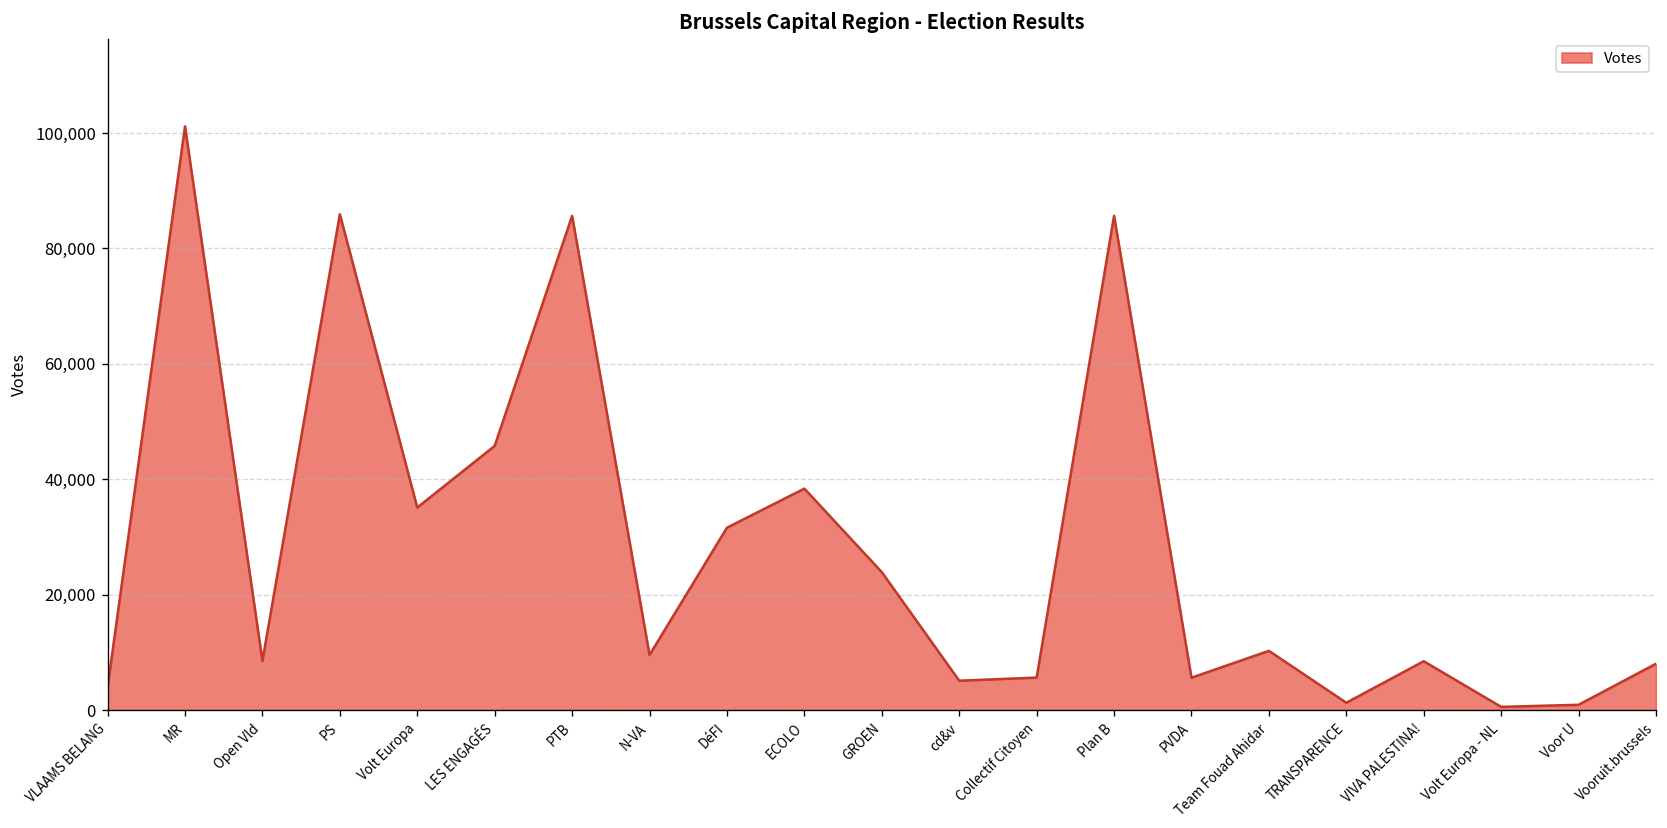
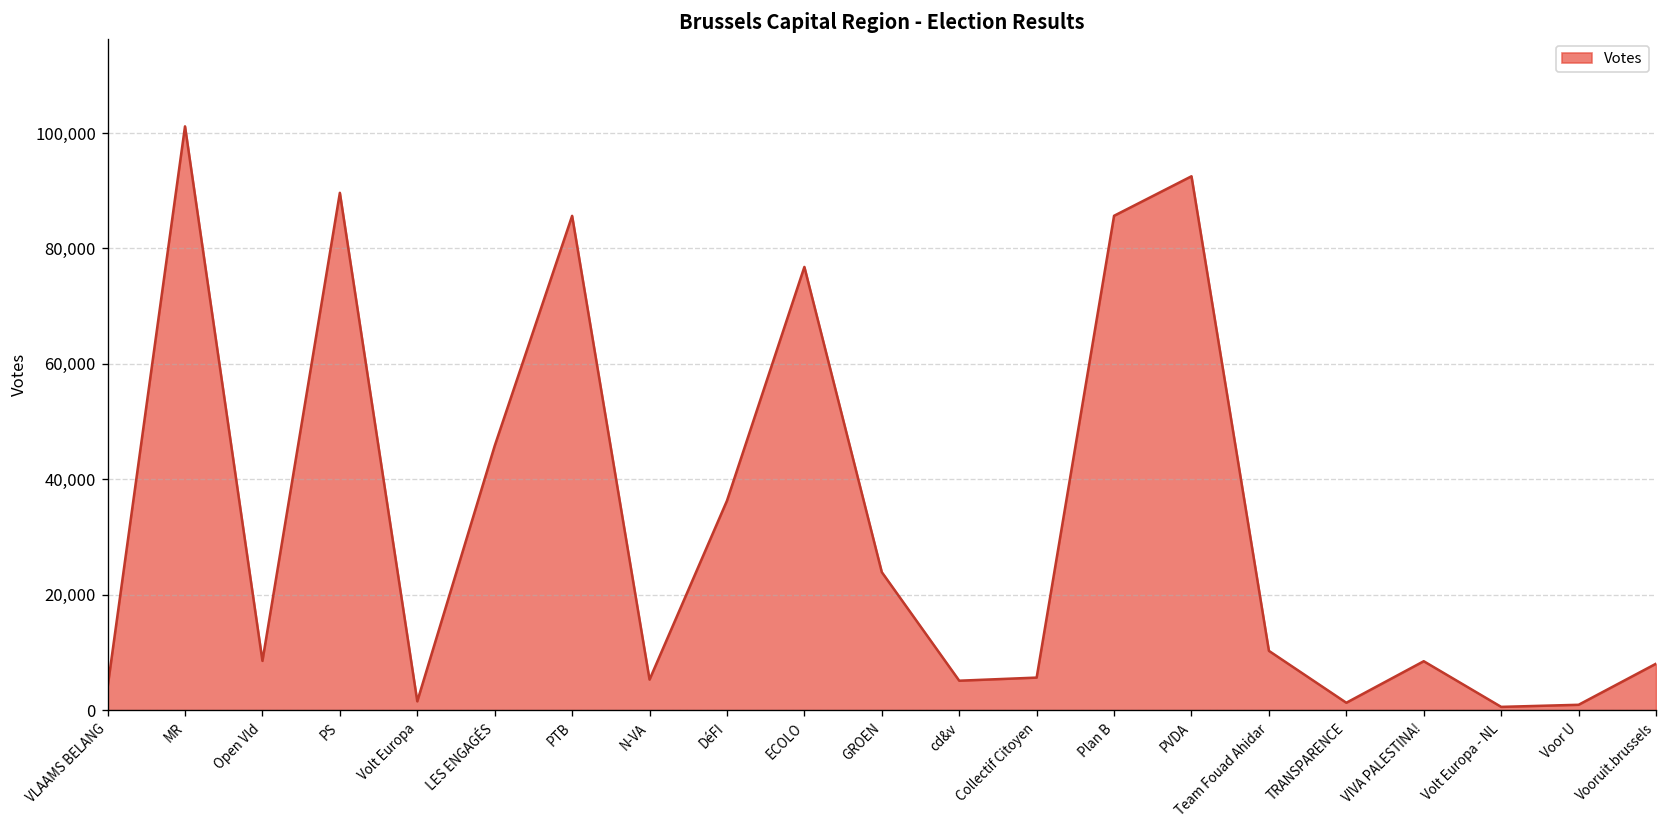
PS: 86,000 -> 90,000
Volt Europa: 35,000 -> 2,000
N-VA: 10,000 -> 5,000
DéFI: 32,000 -> 36,000
ECOLO: 38,000 -> 77,000
PVDA: 6,000 -> 93,000
